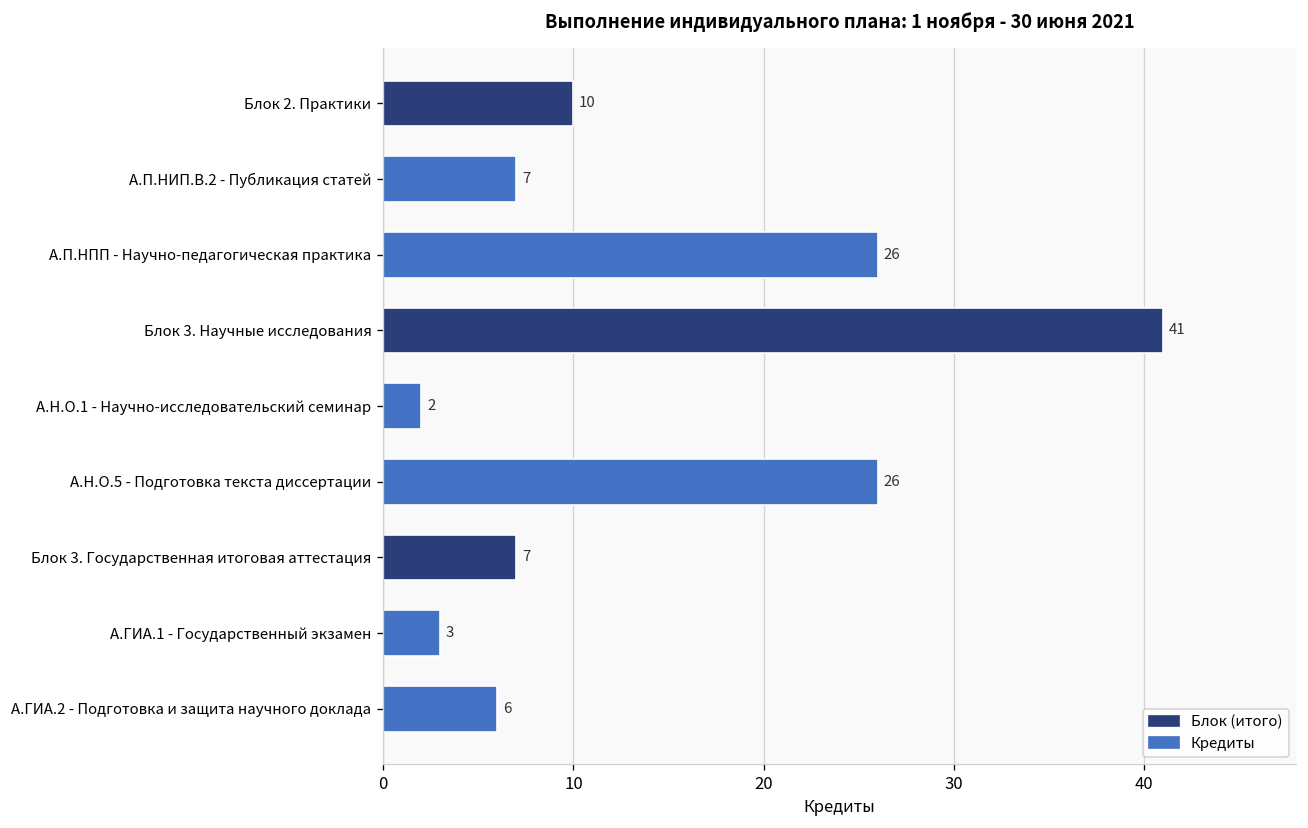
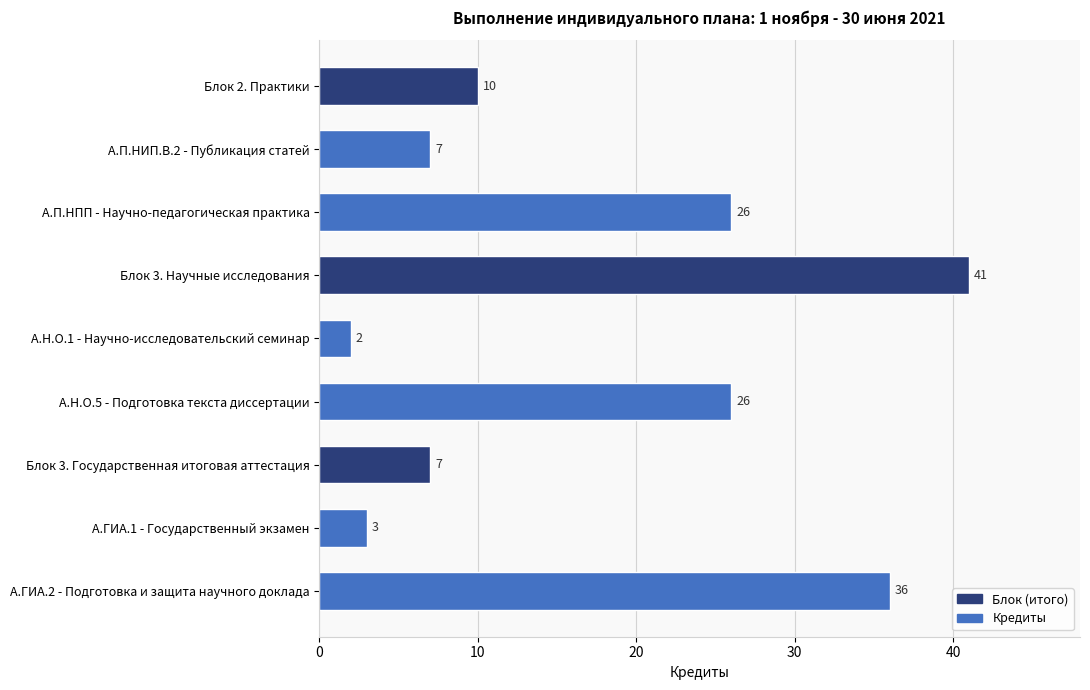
А.ГИА.2 - Подготовка и защита научного доклада: 6 -> 36
